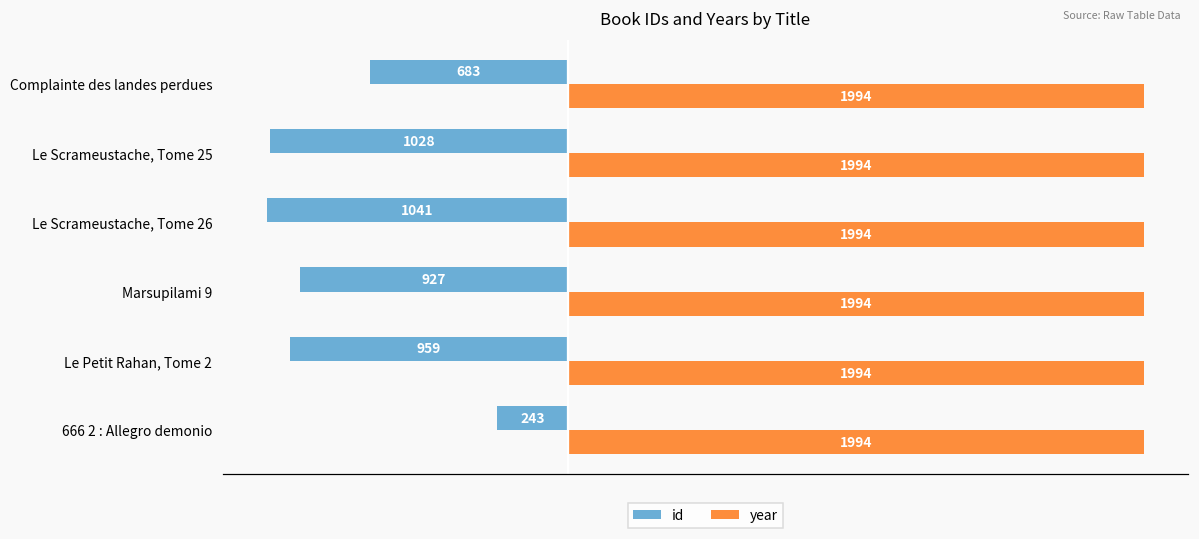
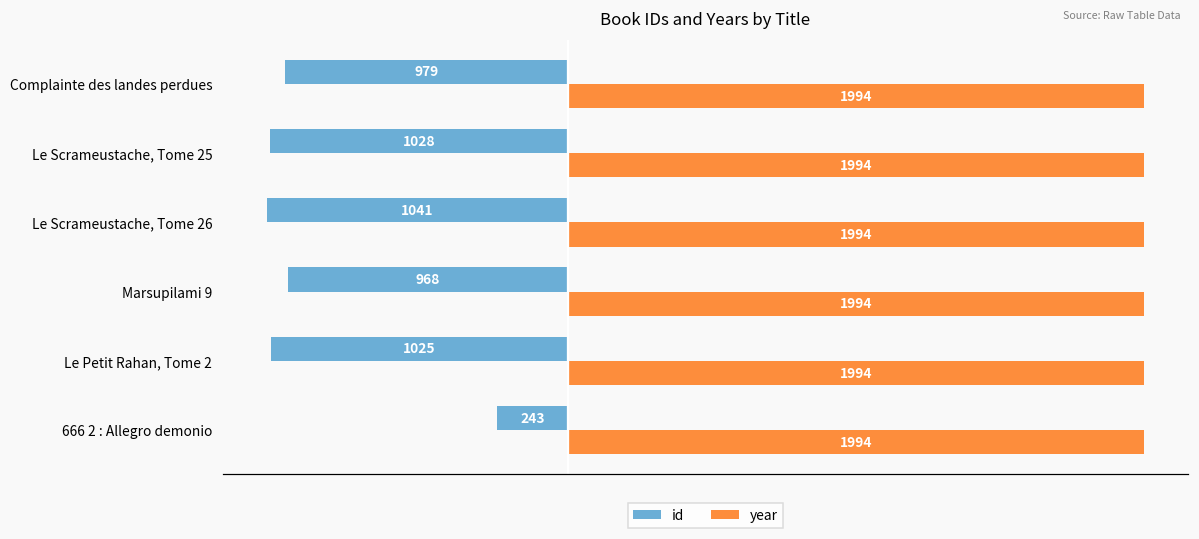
id, Complainte des landes perdues: 683 -> 979
id, Marsupilami 9: 927 -> 968
id, Le Petit Rahan, Tome 2: 959 -> 1025
